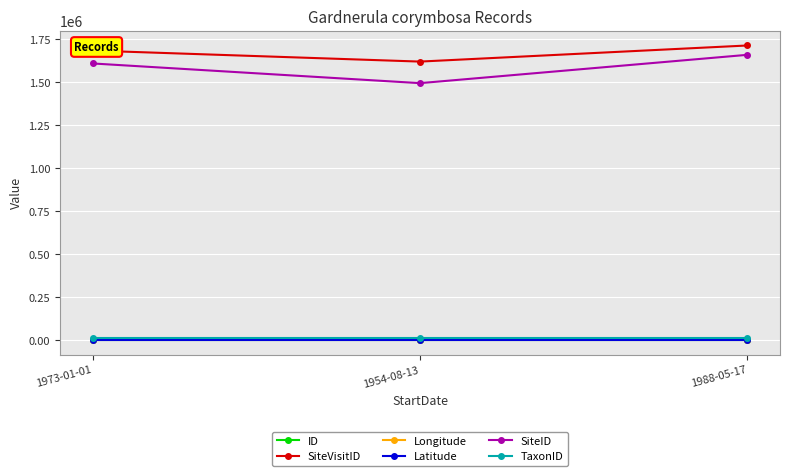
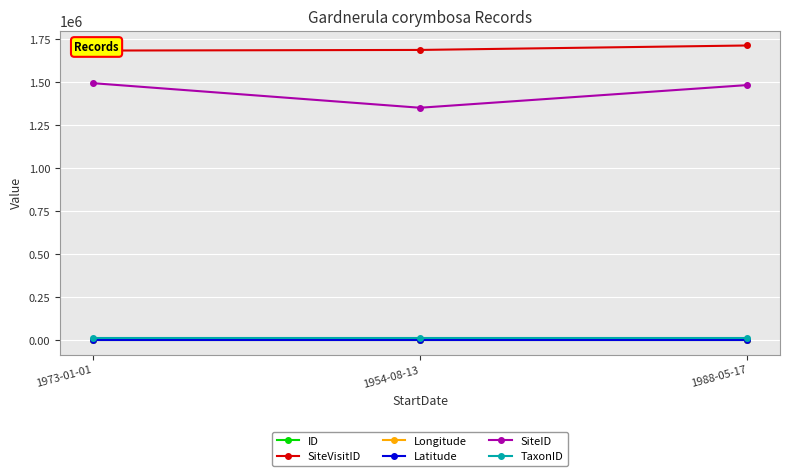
SiteID, 1973-01-01: 1610000 -> 1490000
SiteVisitID, 1954-08-13: 1620000 -> 1690000
SiteID, 1954-08-13: 1490000 -> 1350000
SiteID, 1988-05-17: 1660000 -> 1480000
